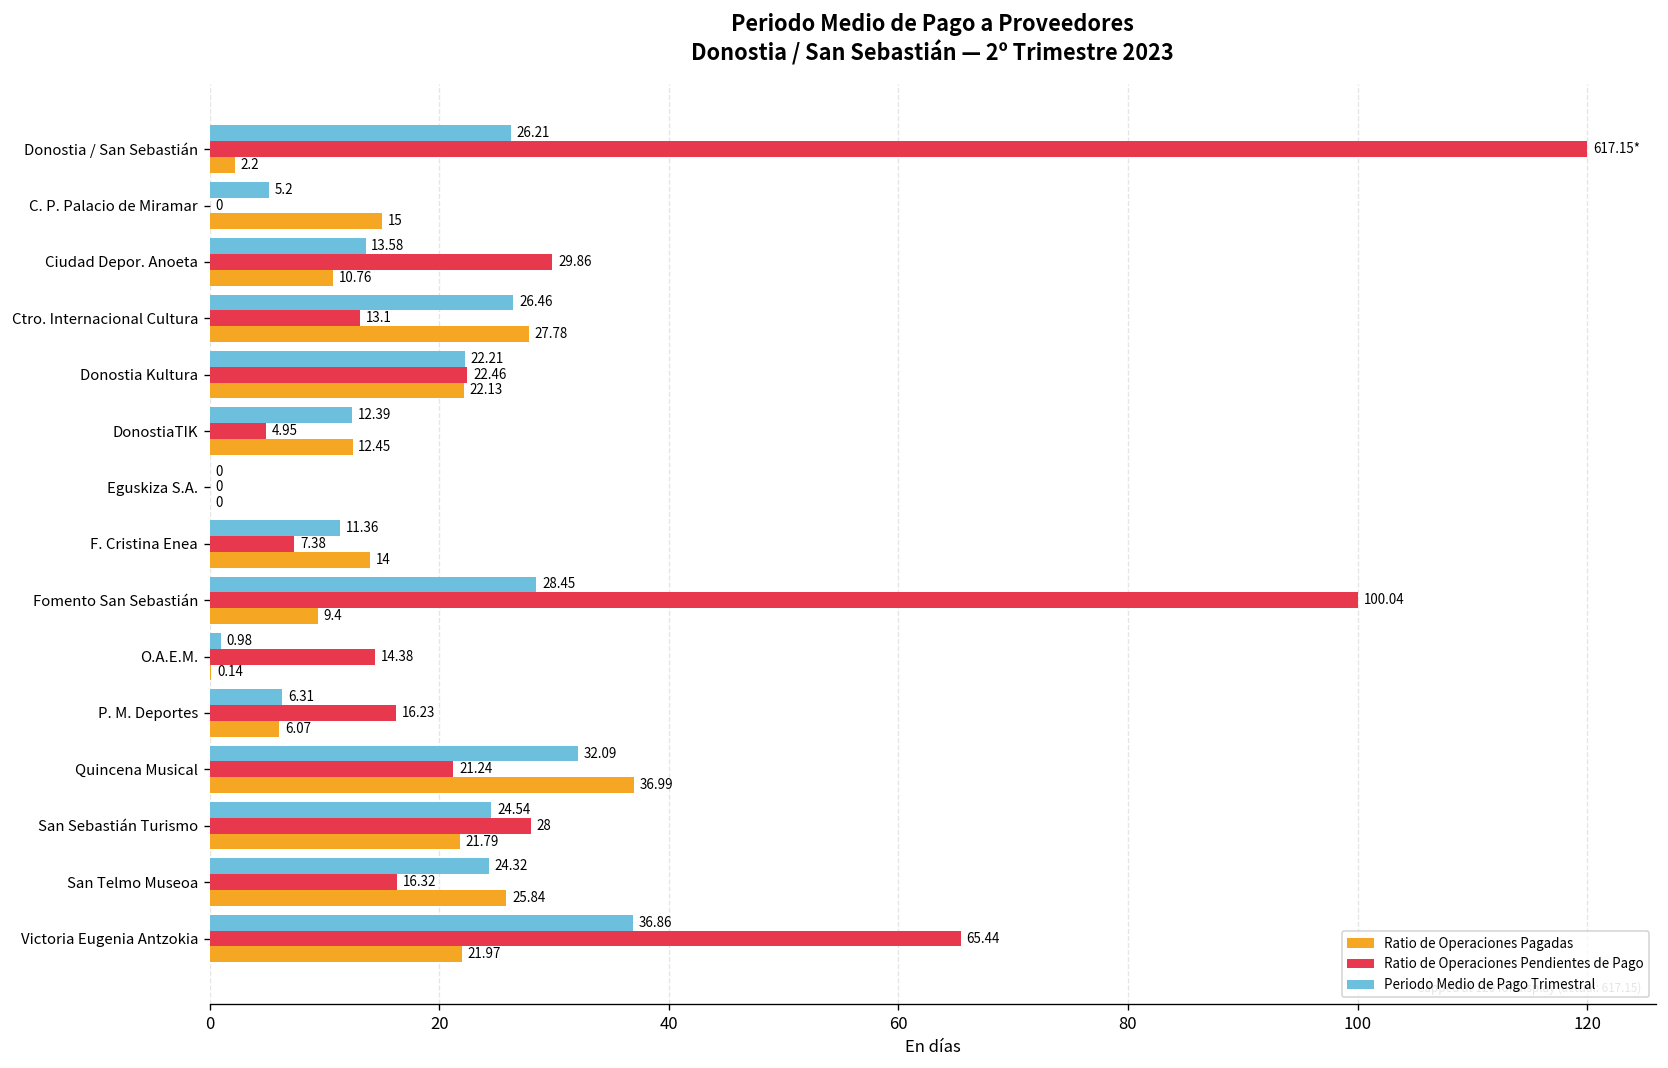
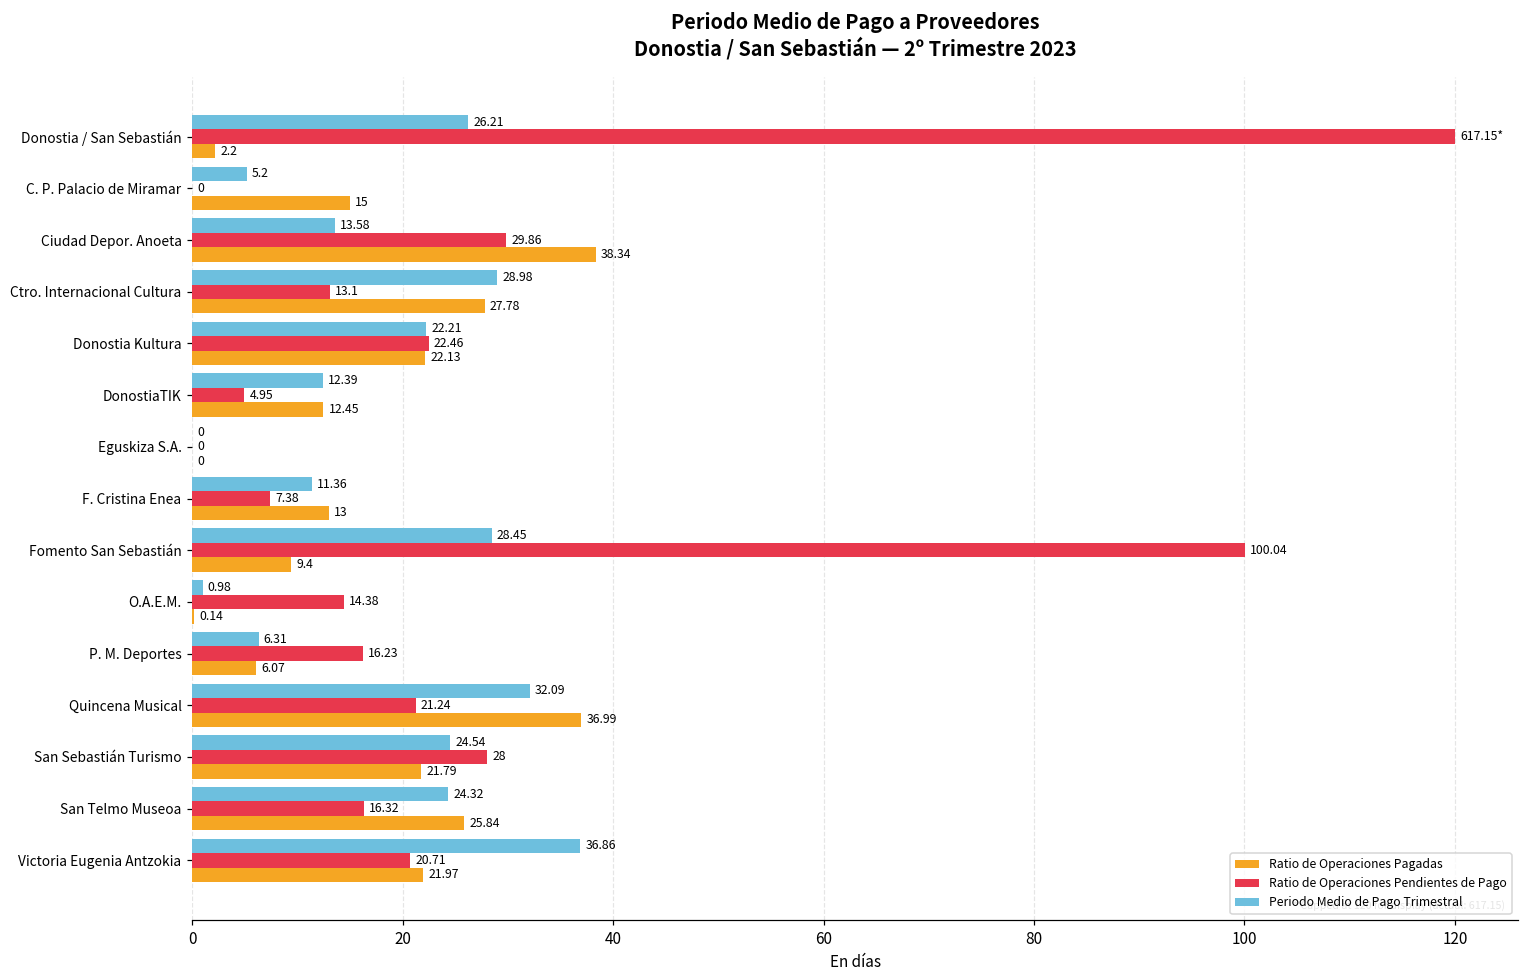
Ratio de Operaciones Pagadas, Ciudad Depor. Anoeta: 10.76 -> 38.34
Periodo Medio de Pago Trimestral, Ctro. Internacional Cultura: 26.46 -> 28.98
Ratio de Operaciones Pagadas, F. Cristina Enea: 14 -> 13
Ratio de Operaciones Pendientes de Pago, Victoria Eugenia Antzokia: 65.44 -> 20.71
